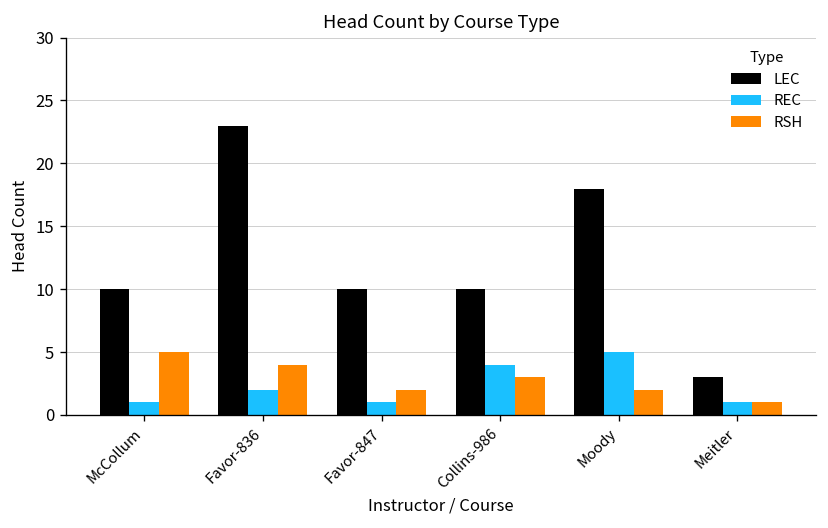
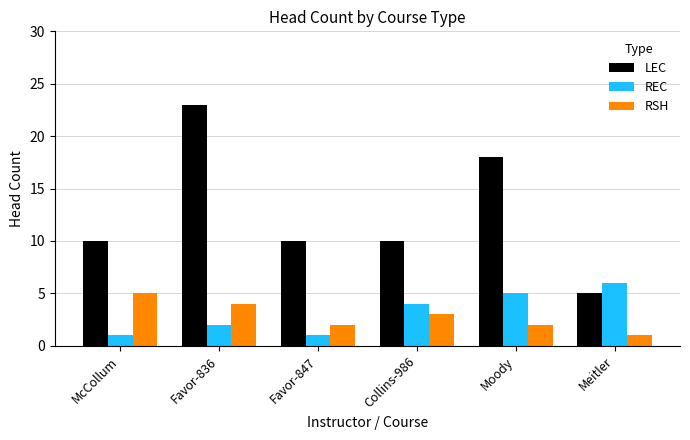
LEC, Meitler: 3 -> 5
REC, Meitler: 1 -> 6
